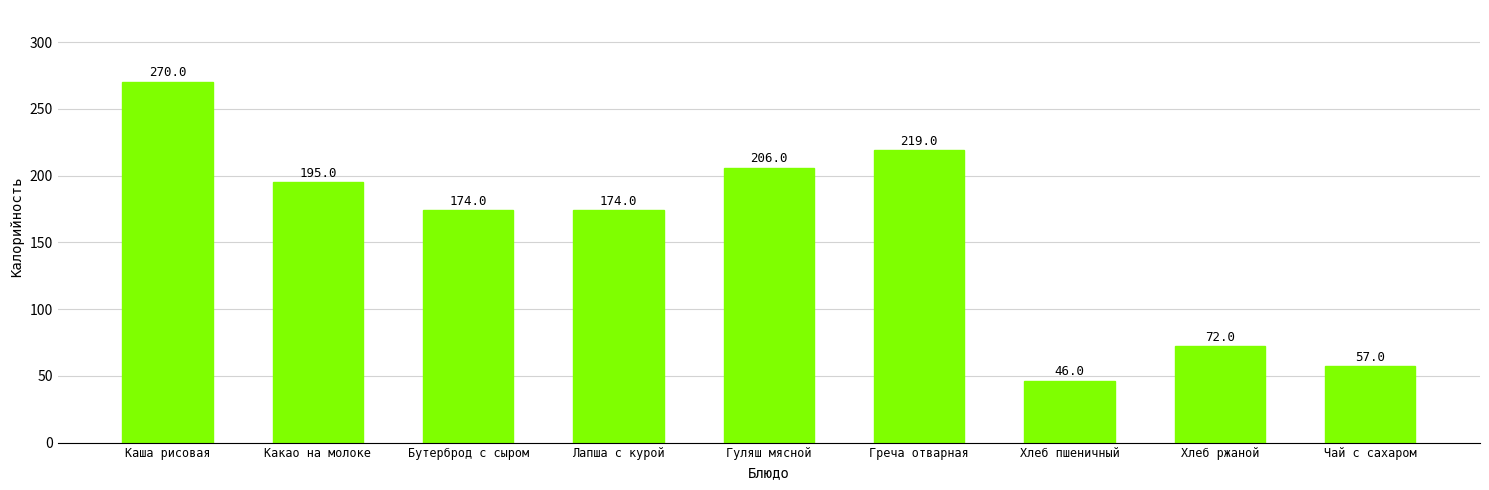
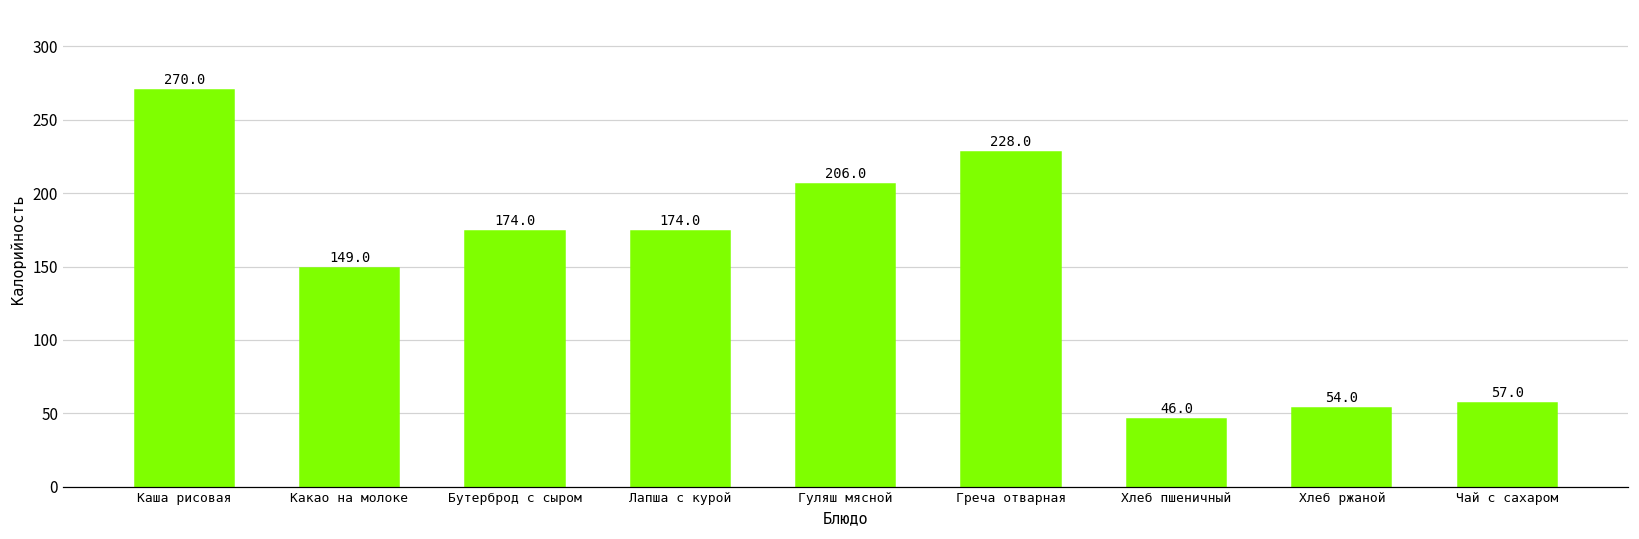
Какао на молоке: 195.0 -> 149.0
Греча отварная: 219.0 -> 228.0
Хлеб ржаной: 72.0 -> 54.0
